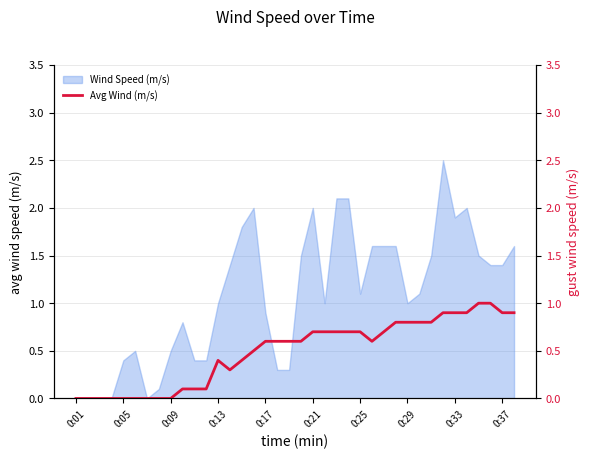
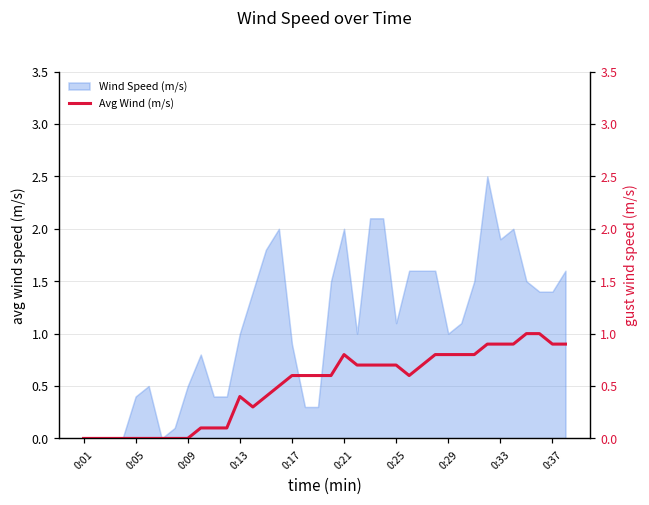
Avg Wind (m/s), 0:21: 0.7 -> 0.8
